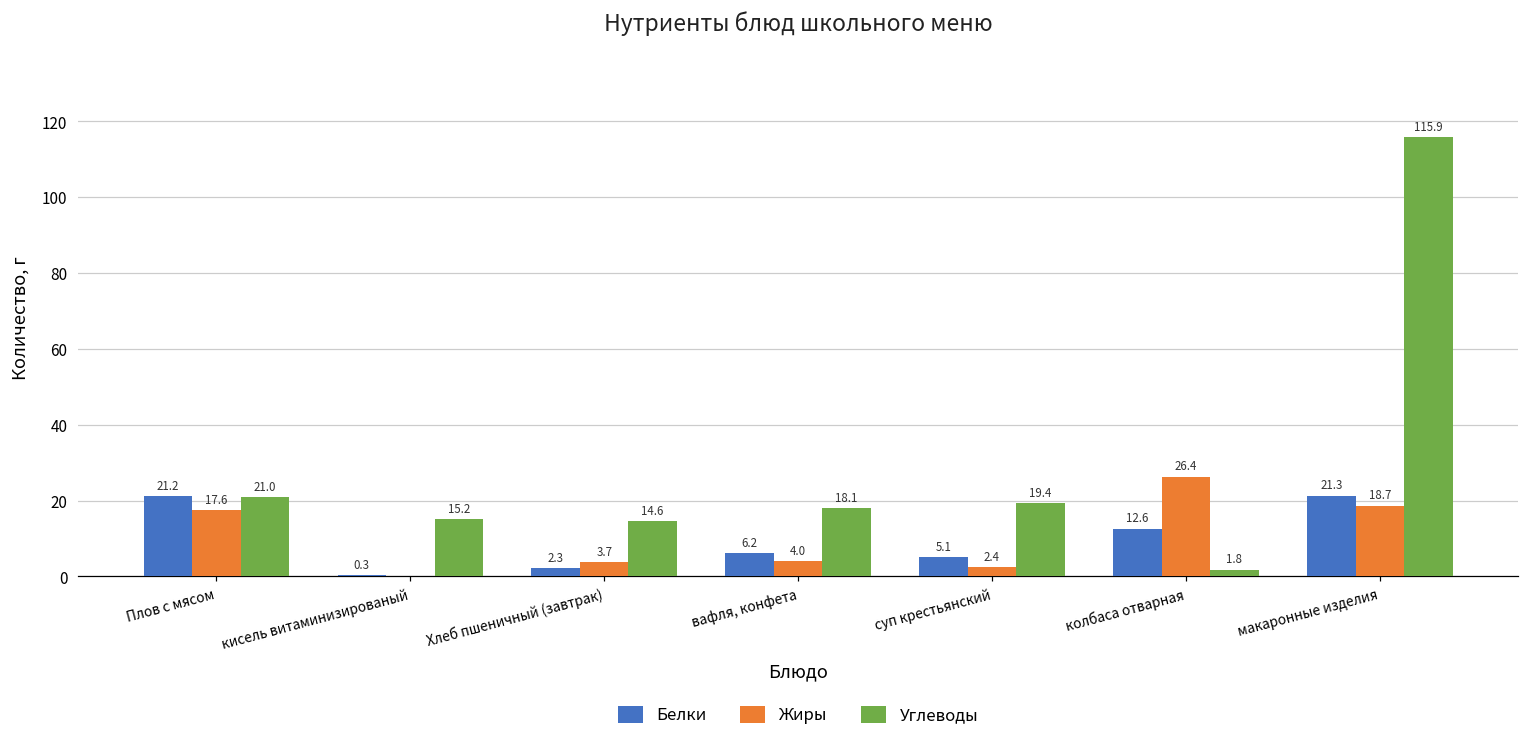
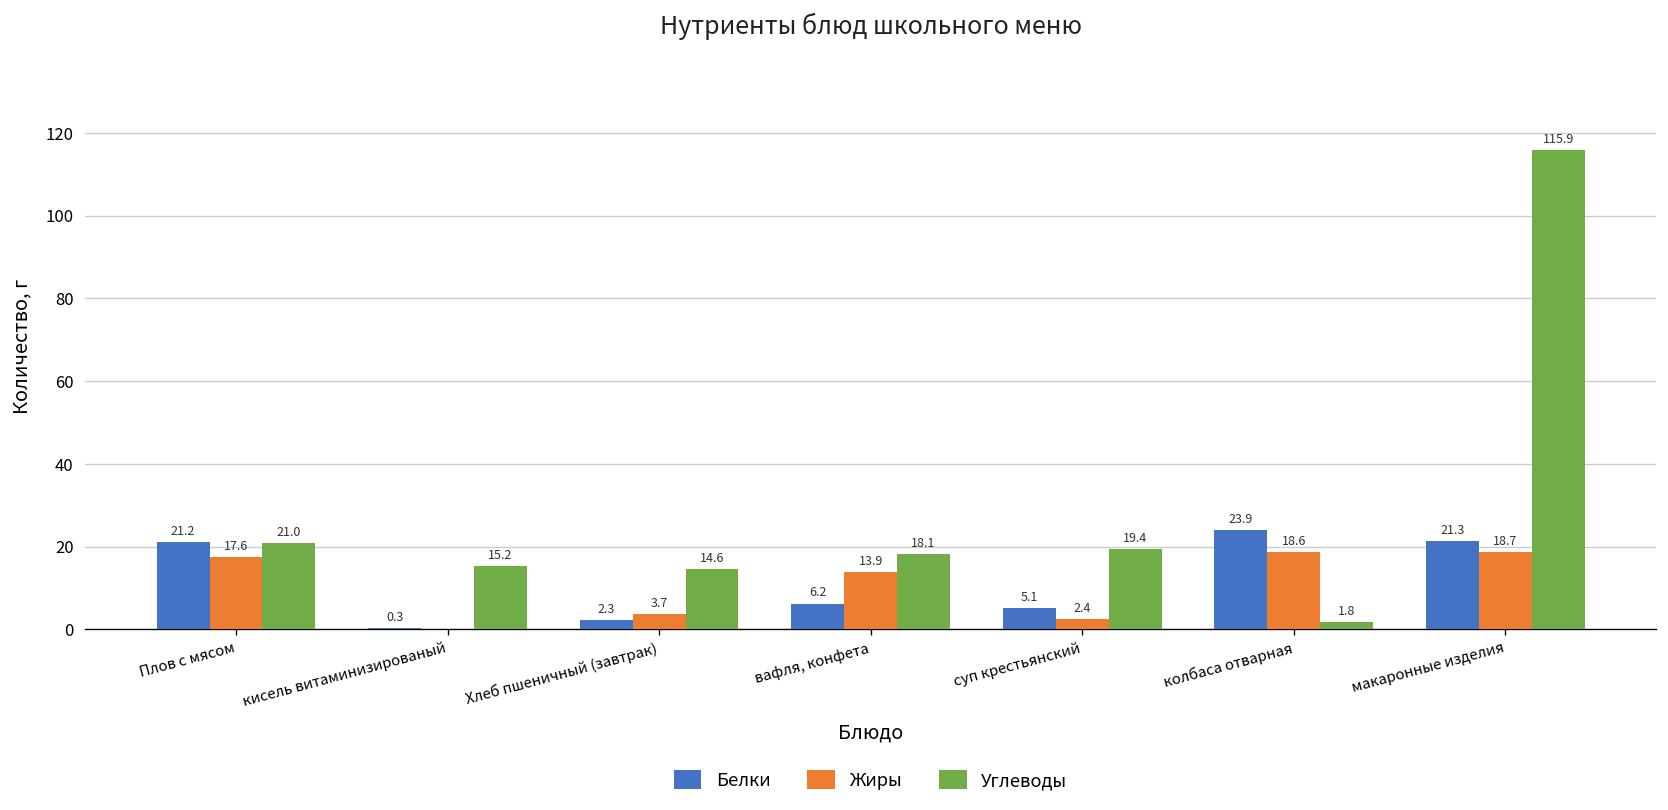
Жиры, вафля, конфета: 4.0 -> 13.9
Белки, колбаса отварная: 12.6 -> 23.9
Жиры, колбаса отварная: 26.4 -> 18.6
